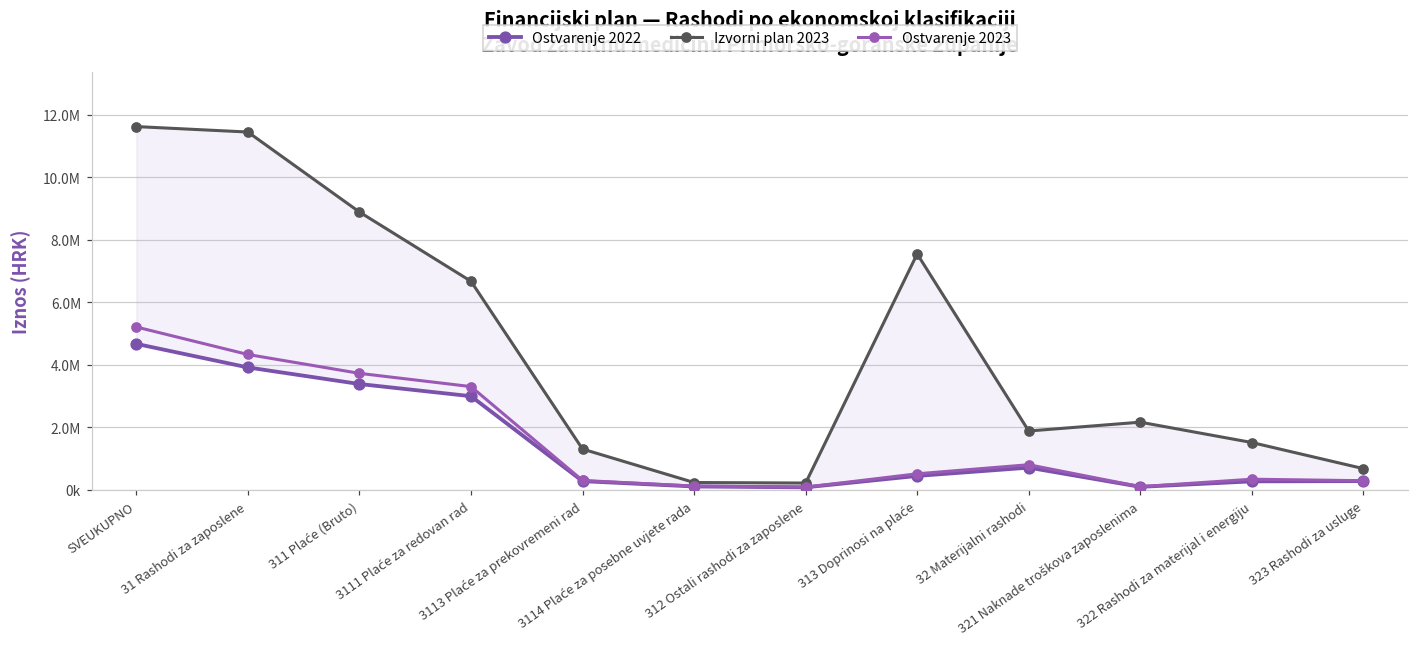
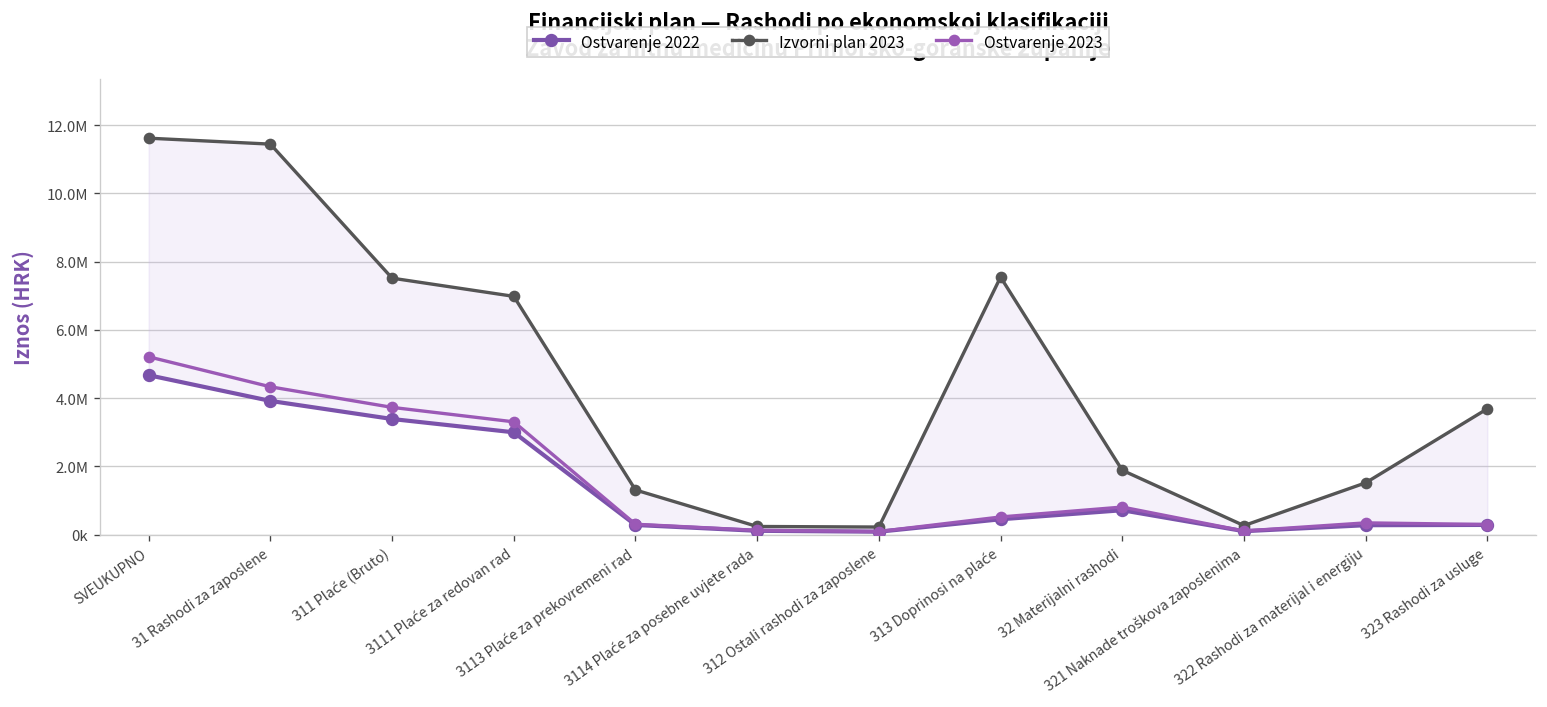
Izvorni plan 2023, 311 Plaće (Bruto): 8900000 -> 7500000
Izvorni plan 2023, 3111 Plaće za redovan rad: 6700000 -> 7000000
Izvorni plan 2023, 321 Naknade troškova zaposlenima: 2200000 -> 300000
Izvorni plan 2023, 323 Rashodi za usluge: 700000 -> 3700000
